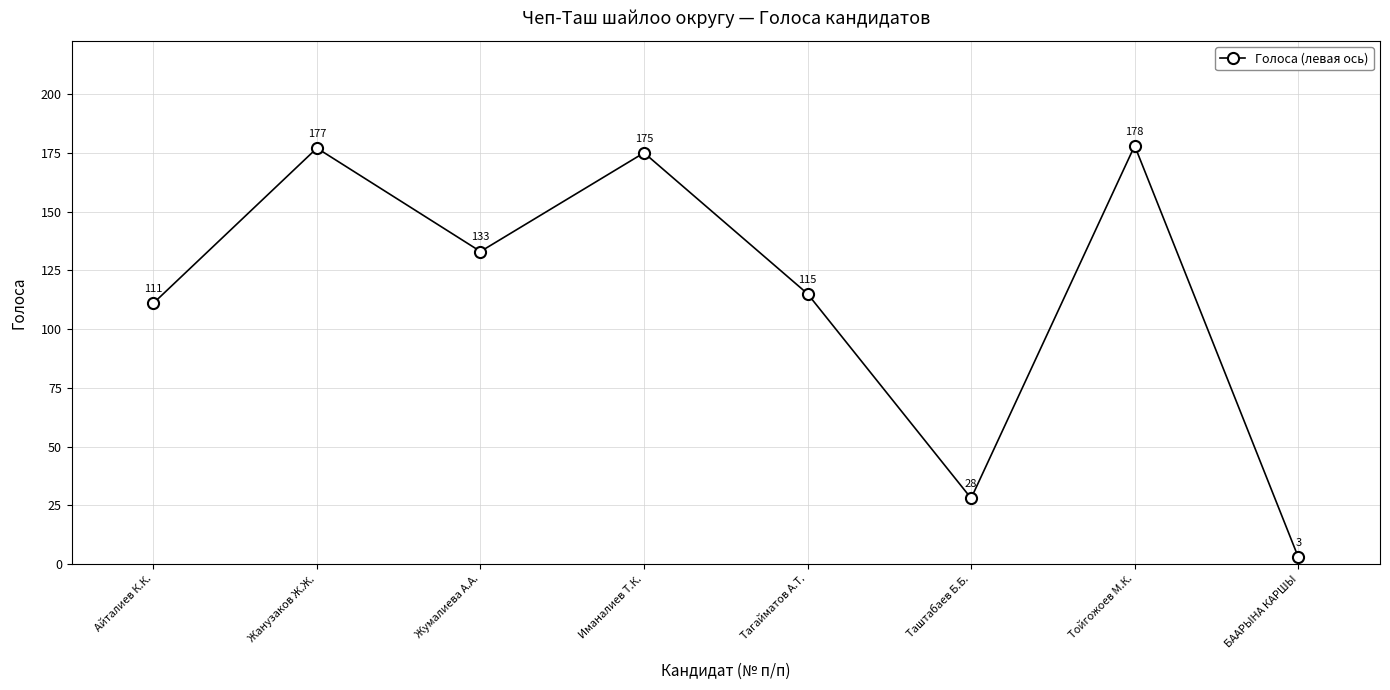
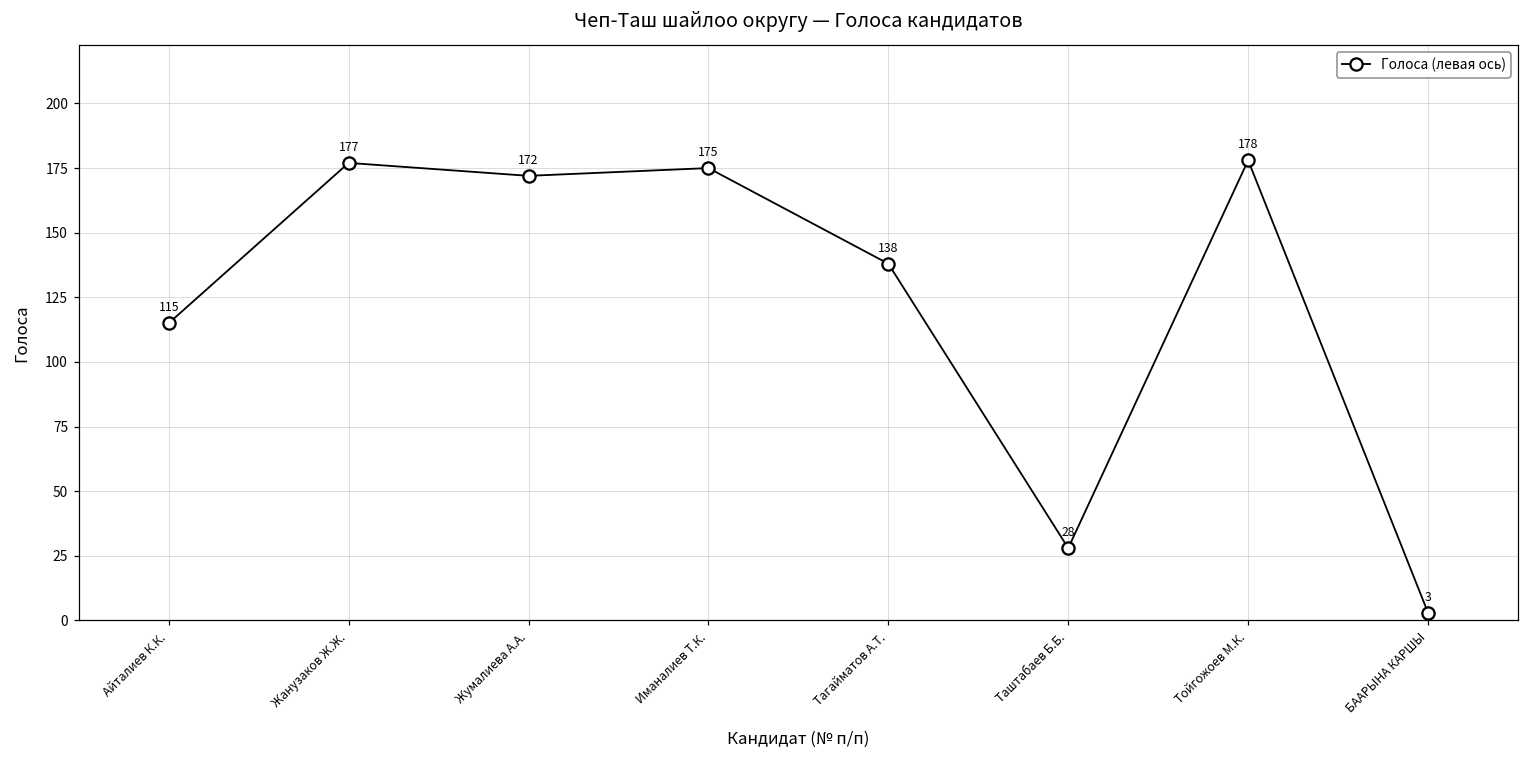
Айталиев К.К.: 111 -> 115
Жумалиева А.А.: 133 -> 172
Тагайматов А.Т.: 115 -> 138
